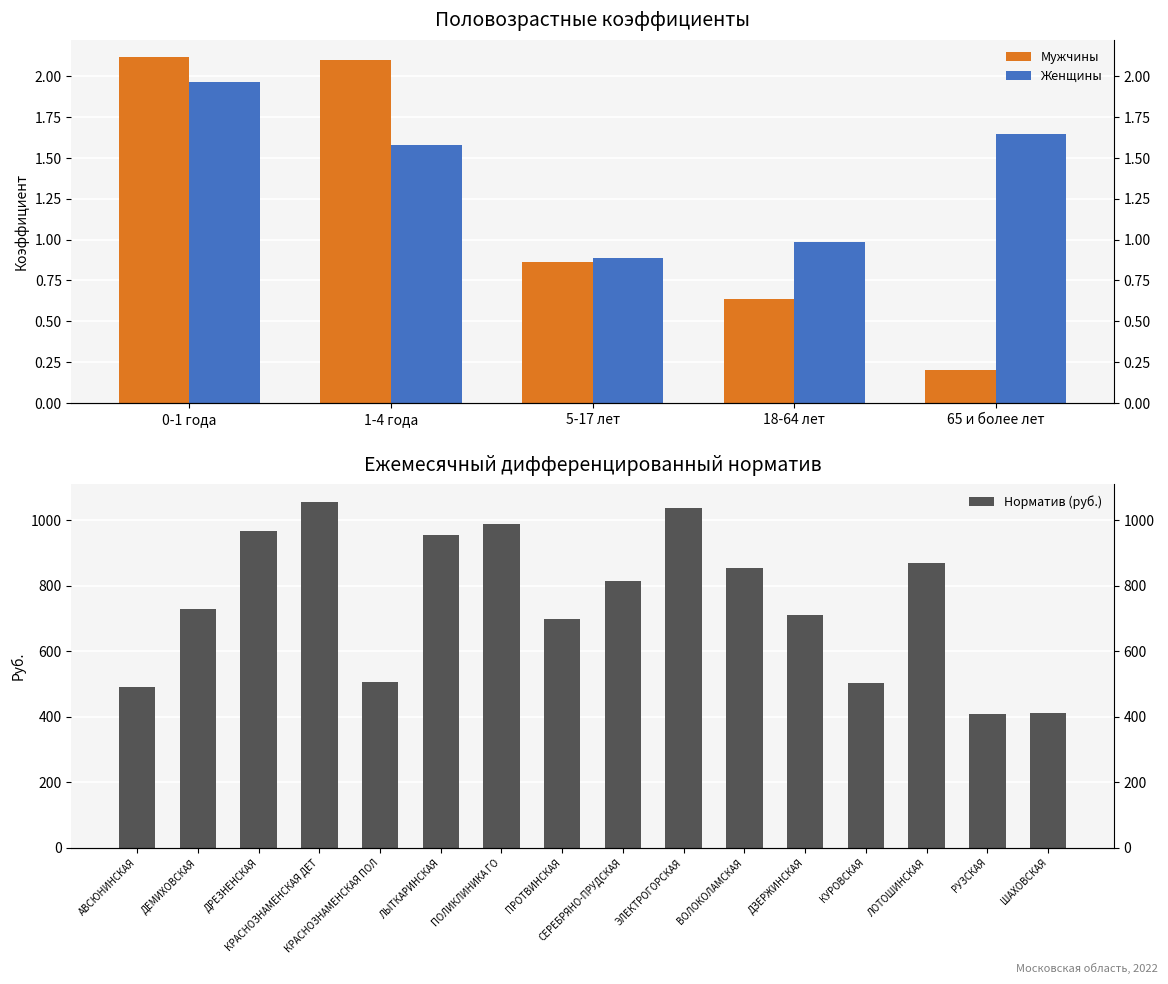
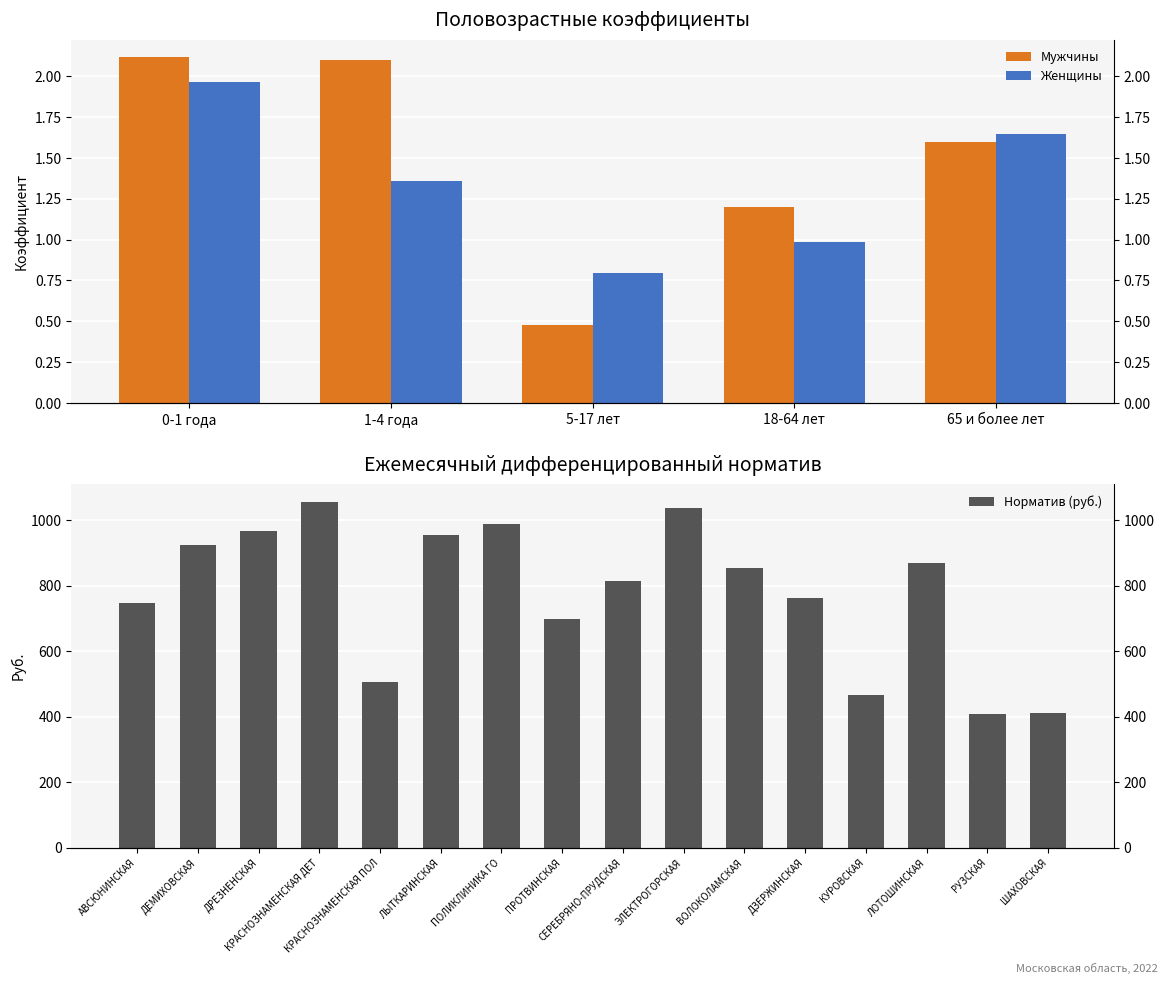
Половозрастные коэффициенты, Женщины, 1-4 года: 1.58 -> 1.36
Половозрастные коэффициенты, Мужчины, 5-17 лет: 0.86 -> 0.48
Половозрастные коэффициенты, Женщины, 5-17 лет: 0.88 -> 0.79
Половозрастные коэффициенты, Мужчины, 18-64 лет: 0.64 -> 1.20
Половозрастные коэффициенты, Мужчины, 65 и более лет: 0.2 -> 1.6
Ежемесячный дифференцированный норматив, АВСЮНИНСКАЯ: 490 -> 750
Ежемесячный дифференцированный норматив, ДЕМИХОВСКАЯ: 730 -> 920
Ежемесячный дифференцированный норматив, ДЗЕРЖИНСКАЯ: 710 -> 760
Ежемесячный дифференцированный норматив, КУРОВСКАЯ: 500 -> 470
